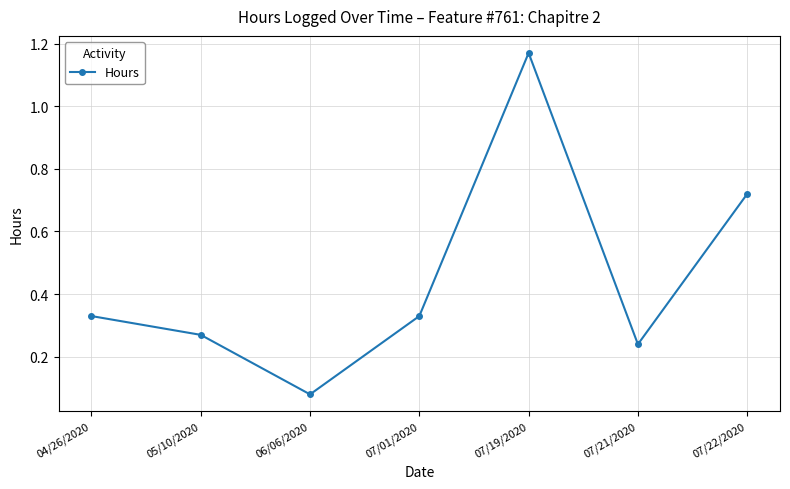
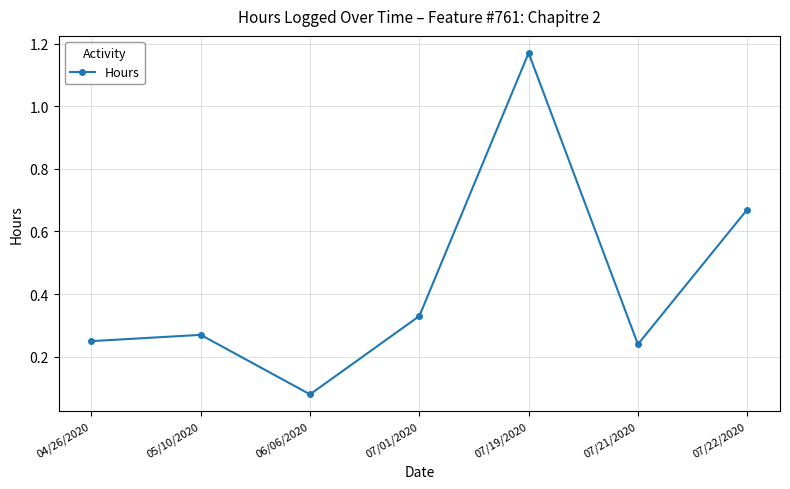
04/26/2020: 0.33 -> 0.25
07/22/2020: 0.72 -> 0.67
